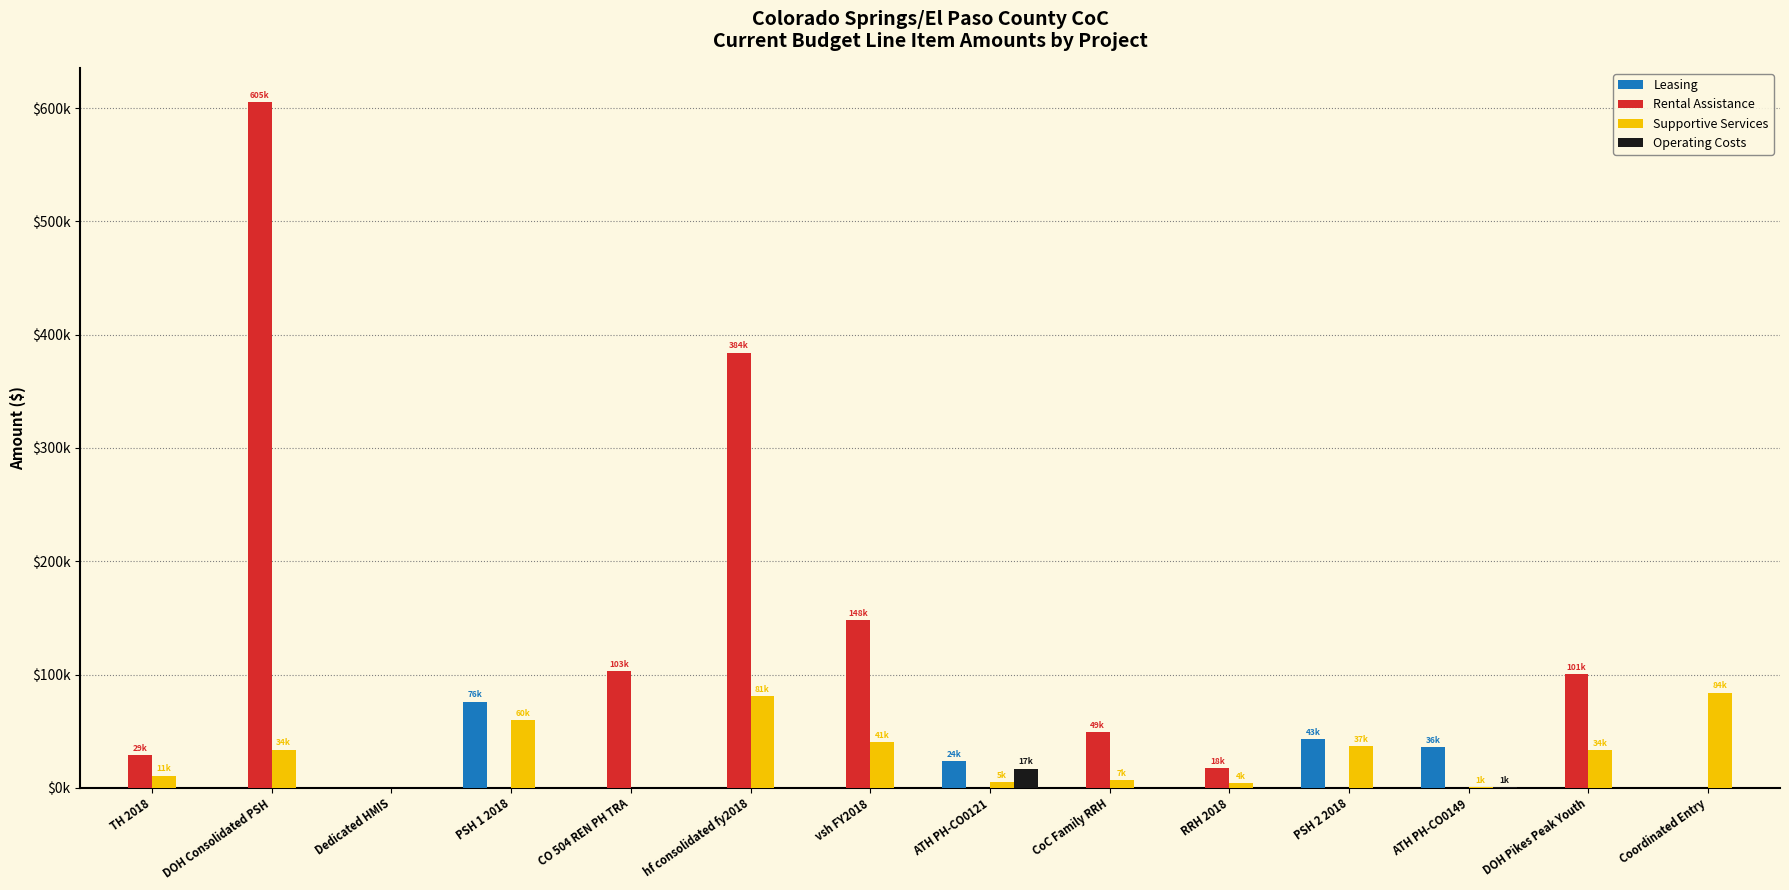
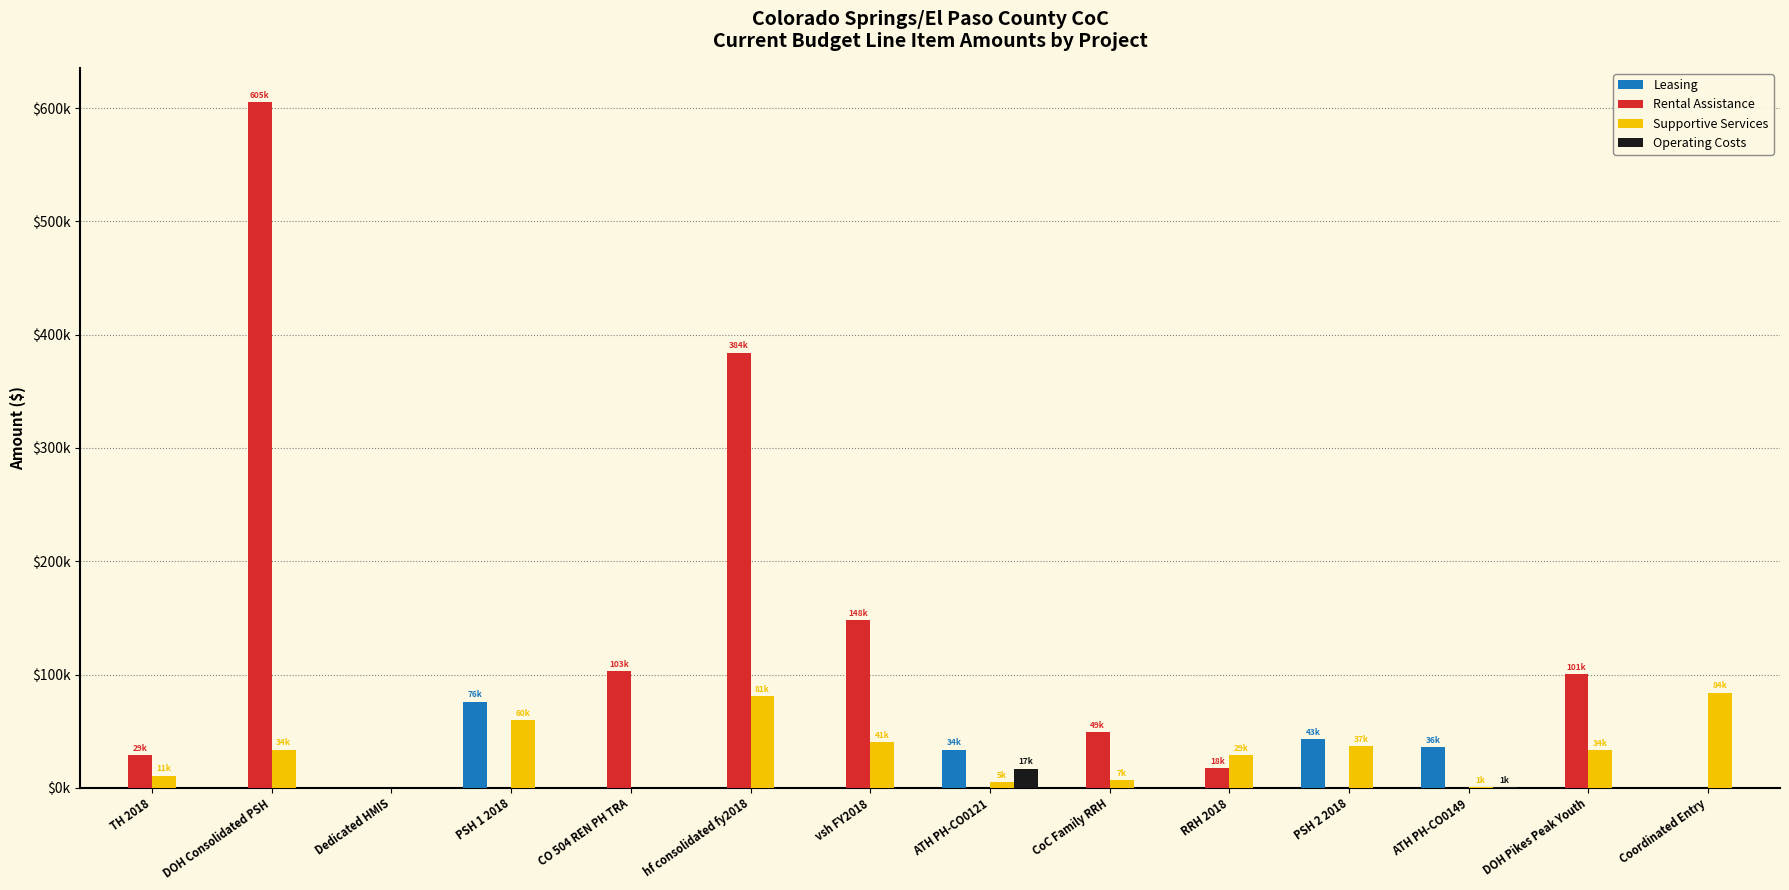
Leasing, ATH PH-CO0121: 24k -> 34k
Supportive Services, RRH 2018: 4k -> 29k
